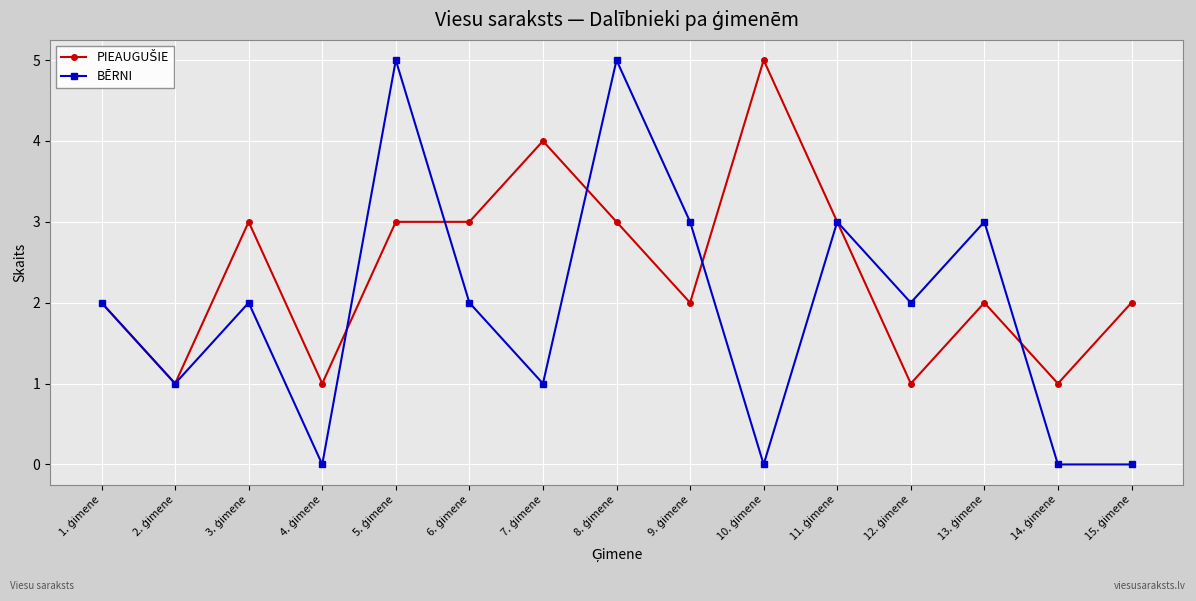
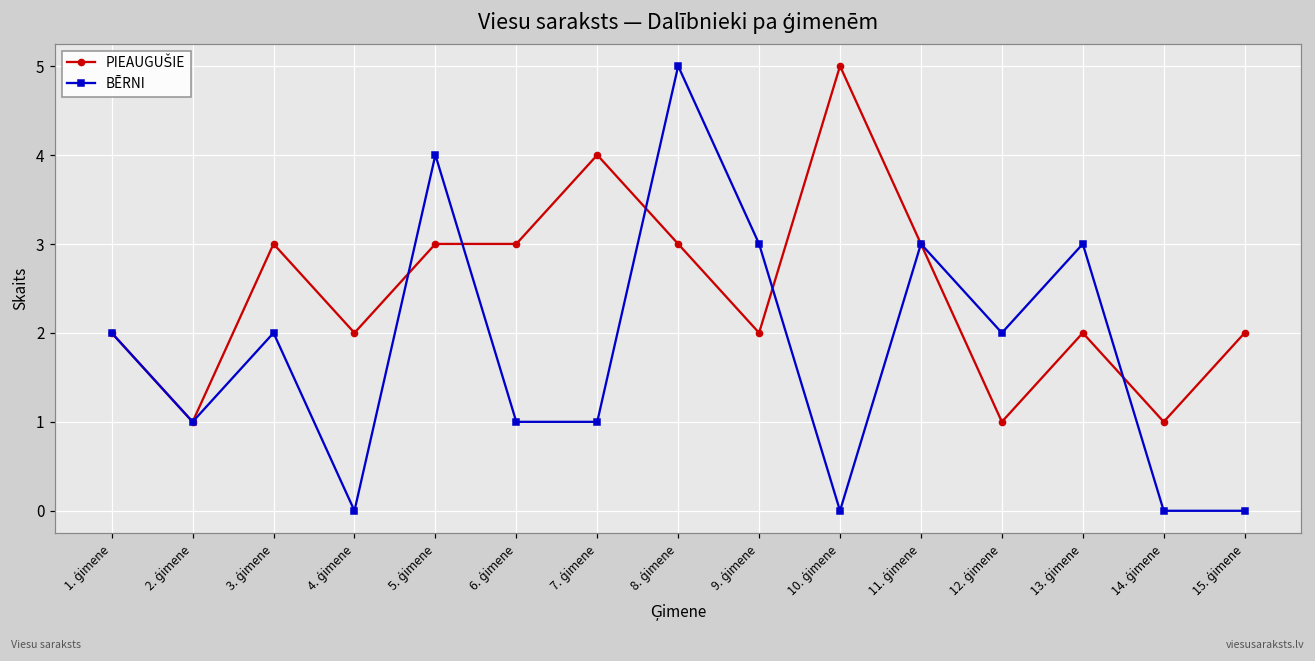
PIEAUGUŠIE, 4. ģimene: 1 -> 2
BĒRNI, 5. ģimene: 5 -> 4
BĒRNI, 6. ģimene: 2 -> 1
